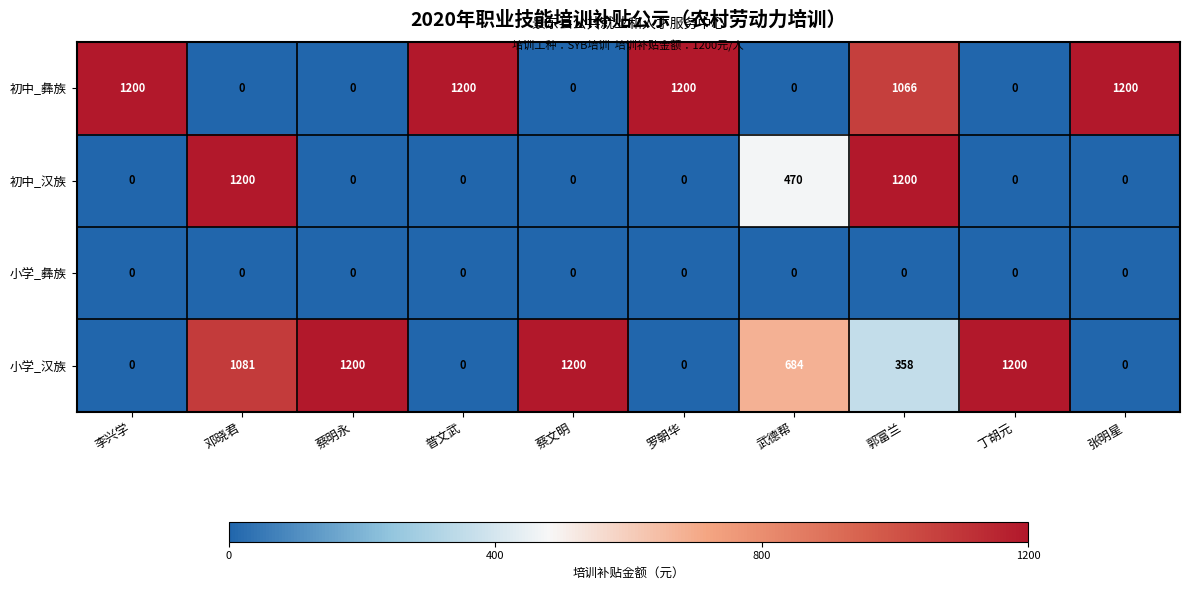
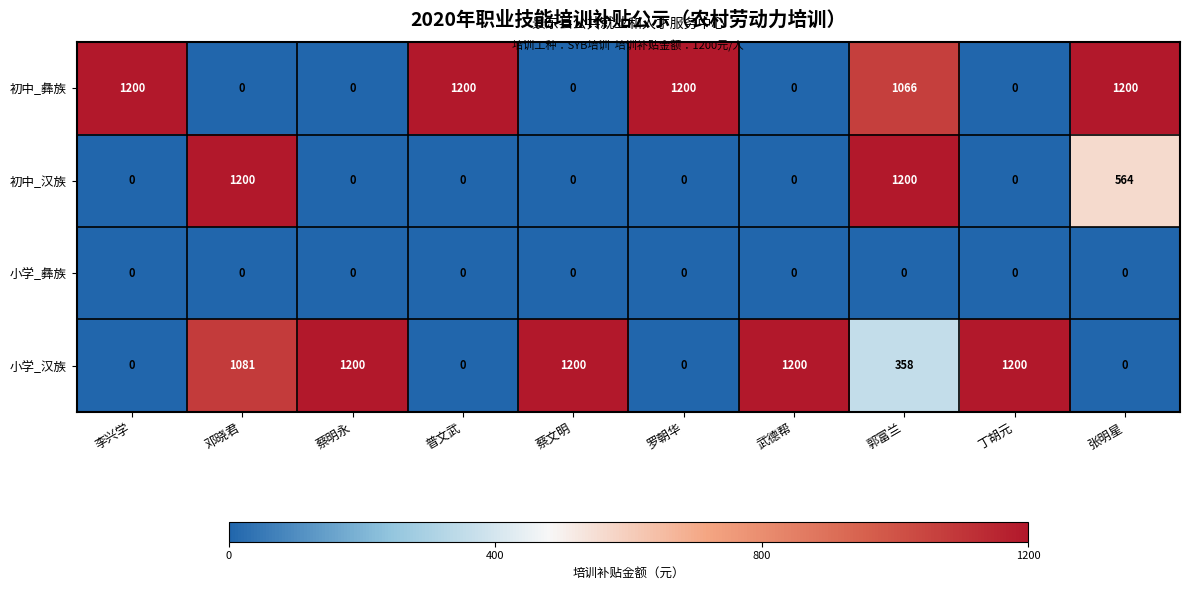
初中_汉族, 武德帮: 470 -> 0
初中_汉族, 张明星: 0 -> 564
小学_汉族, 武德帮: 684 -> 1200
